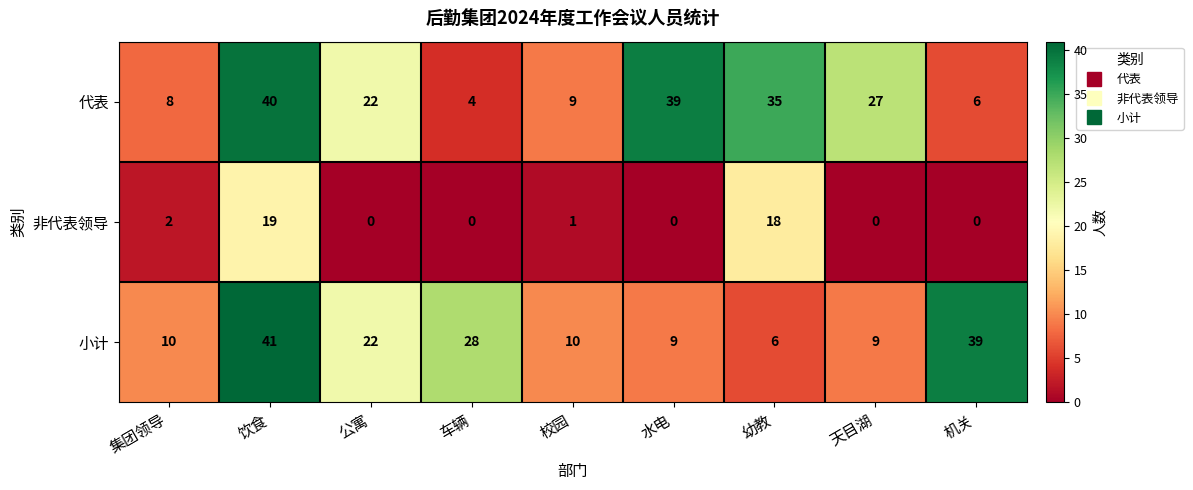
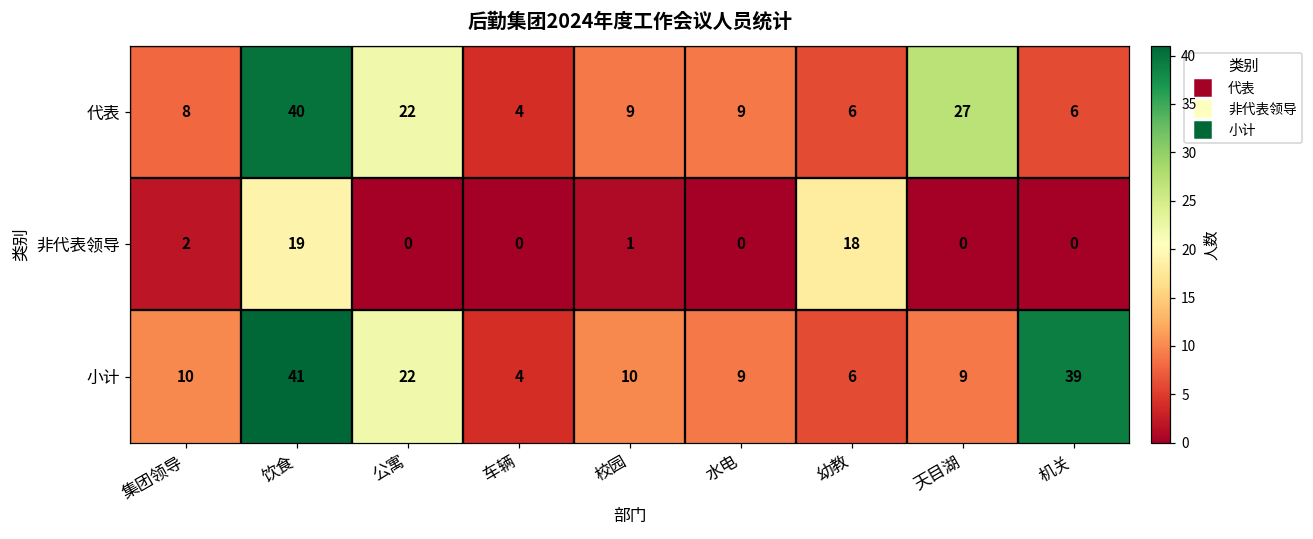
代表, 水电: 39 -> 9
代表, 幼教: 35 -> 6
小计, 车辆: 28 -> 4
